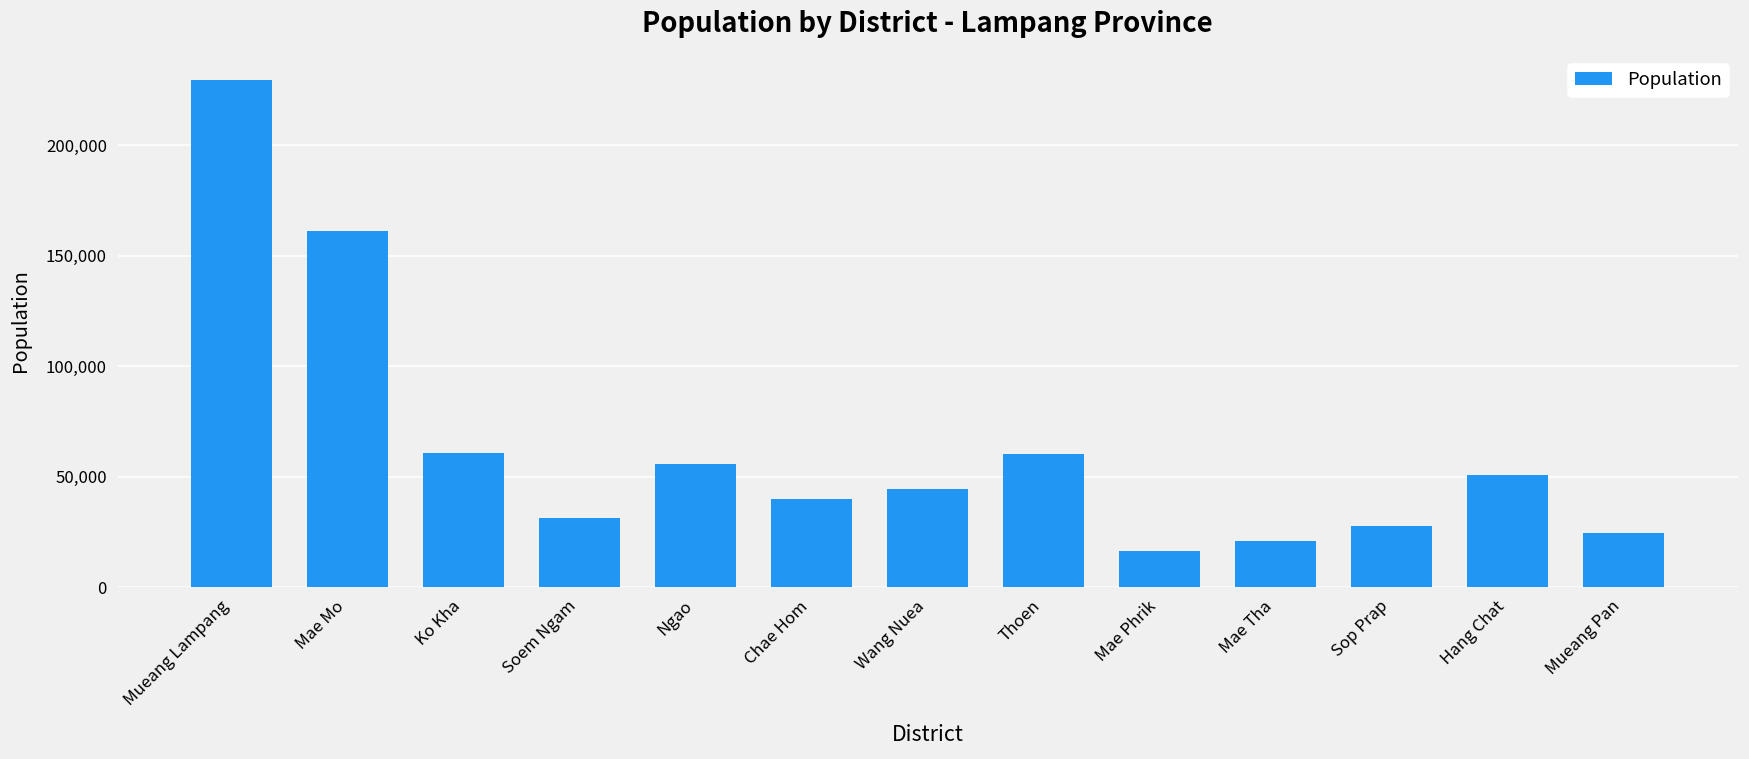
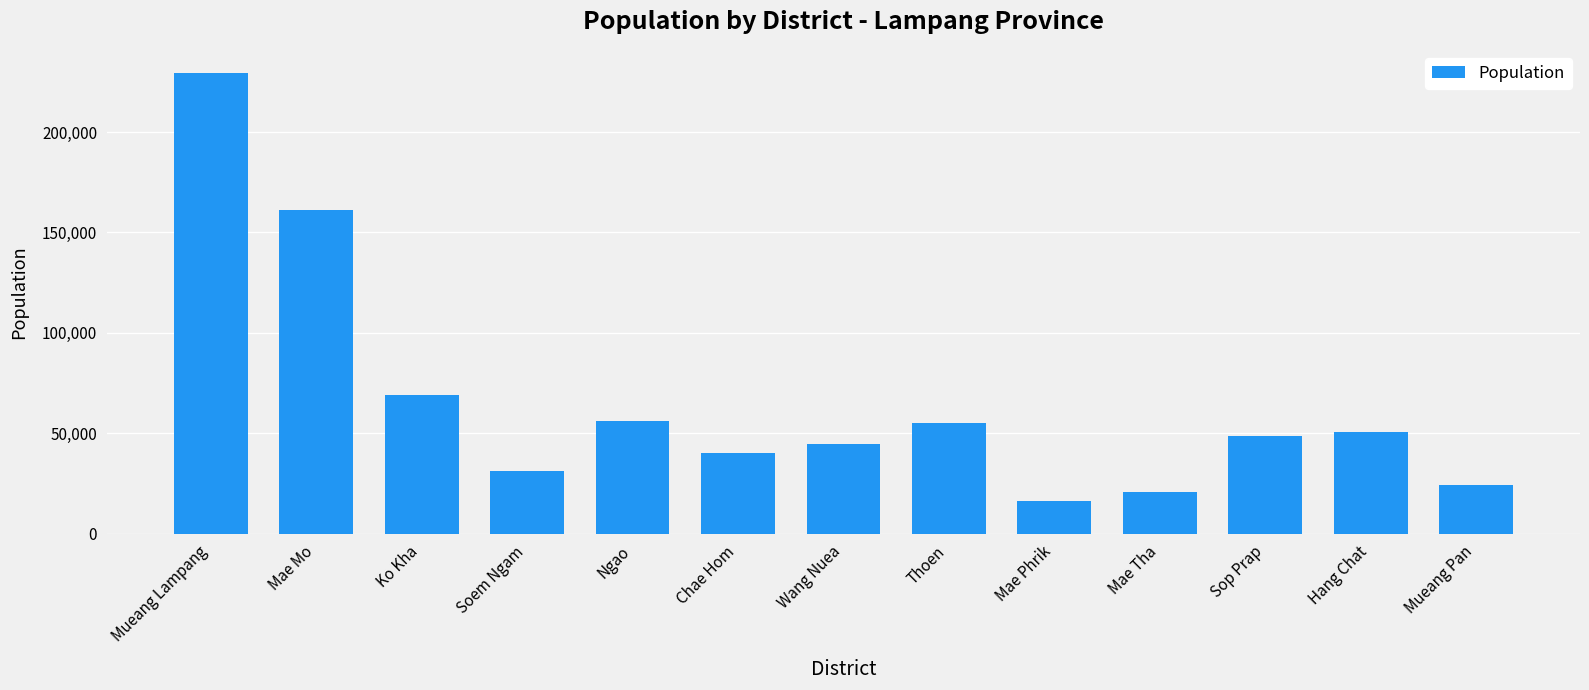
Ko Kha: 61,000 -> 69,000
Thoen: 60,000 -> 55,000
Sop Prap: 27,000 -> 49,000
